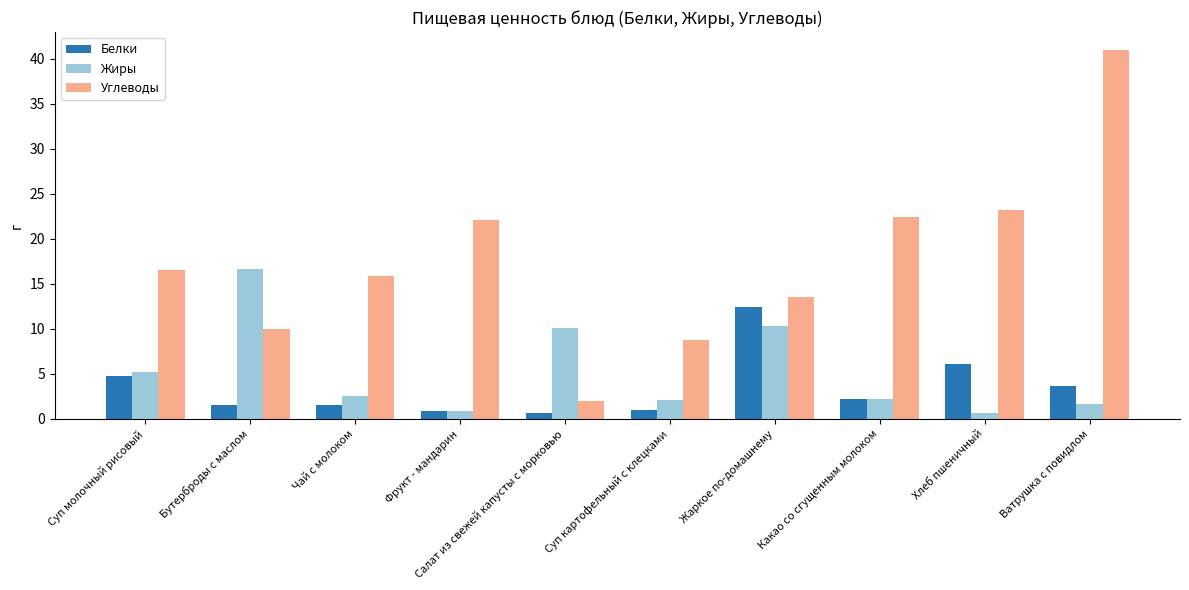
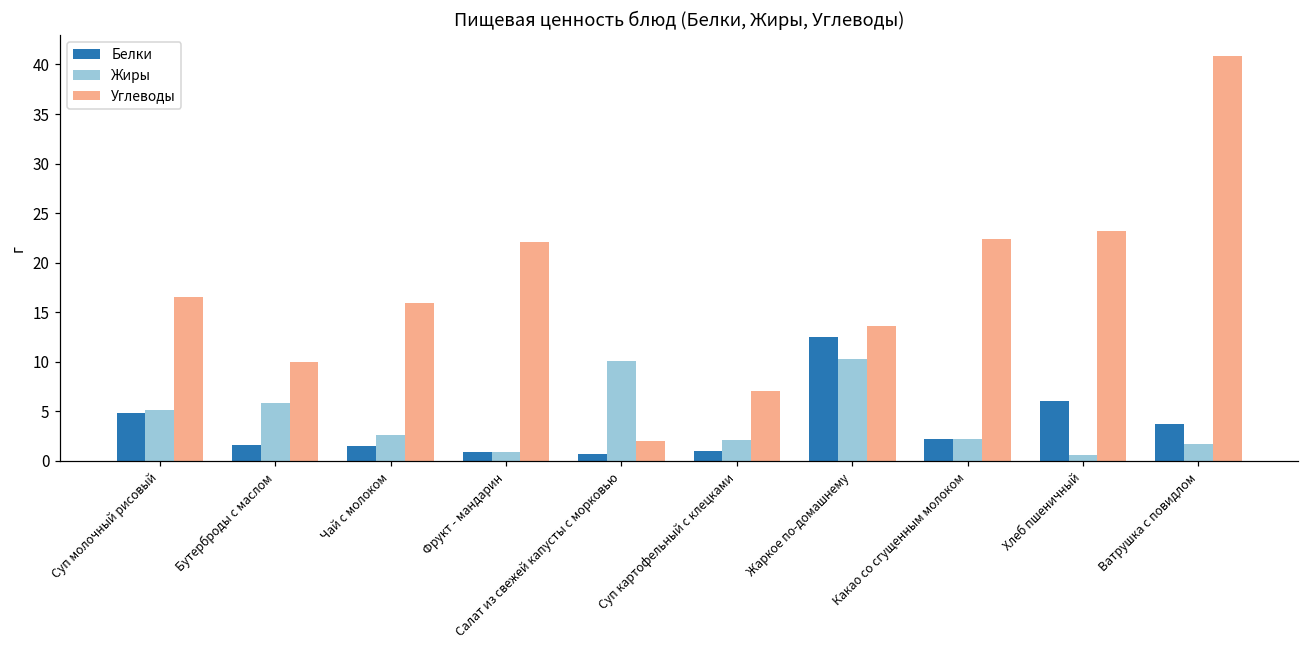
Жиры, Бутерброды с маслом: 17 -> 6
Углеводы, Суп картофельный с клецками: 9 -> 7
